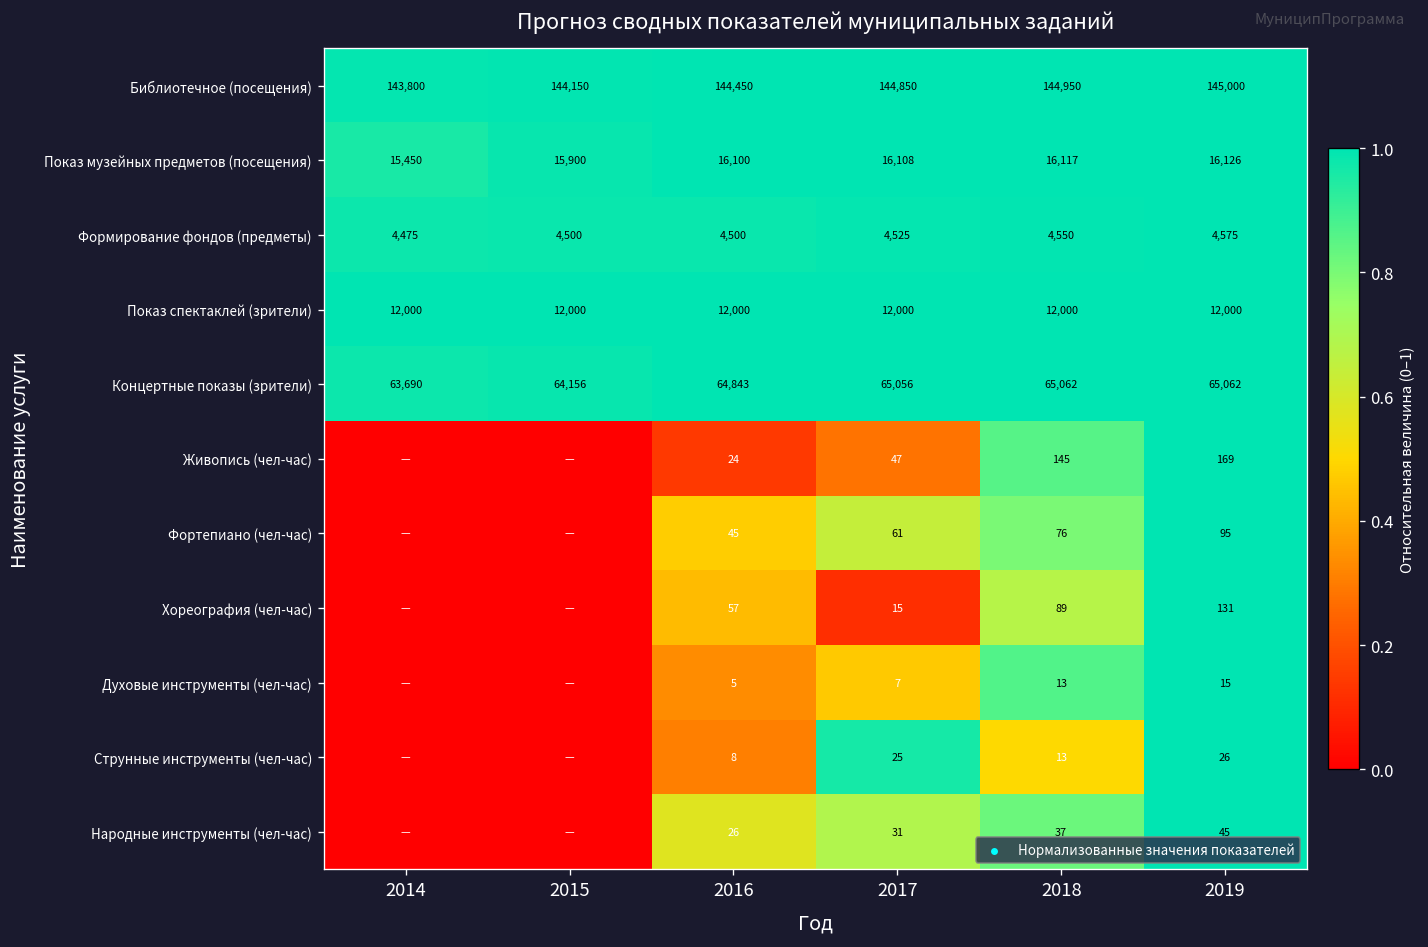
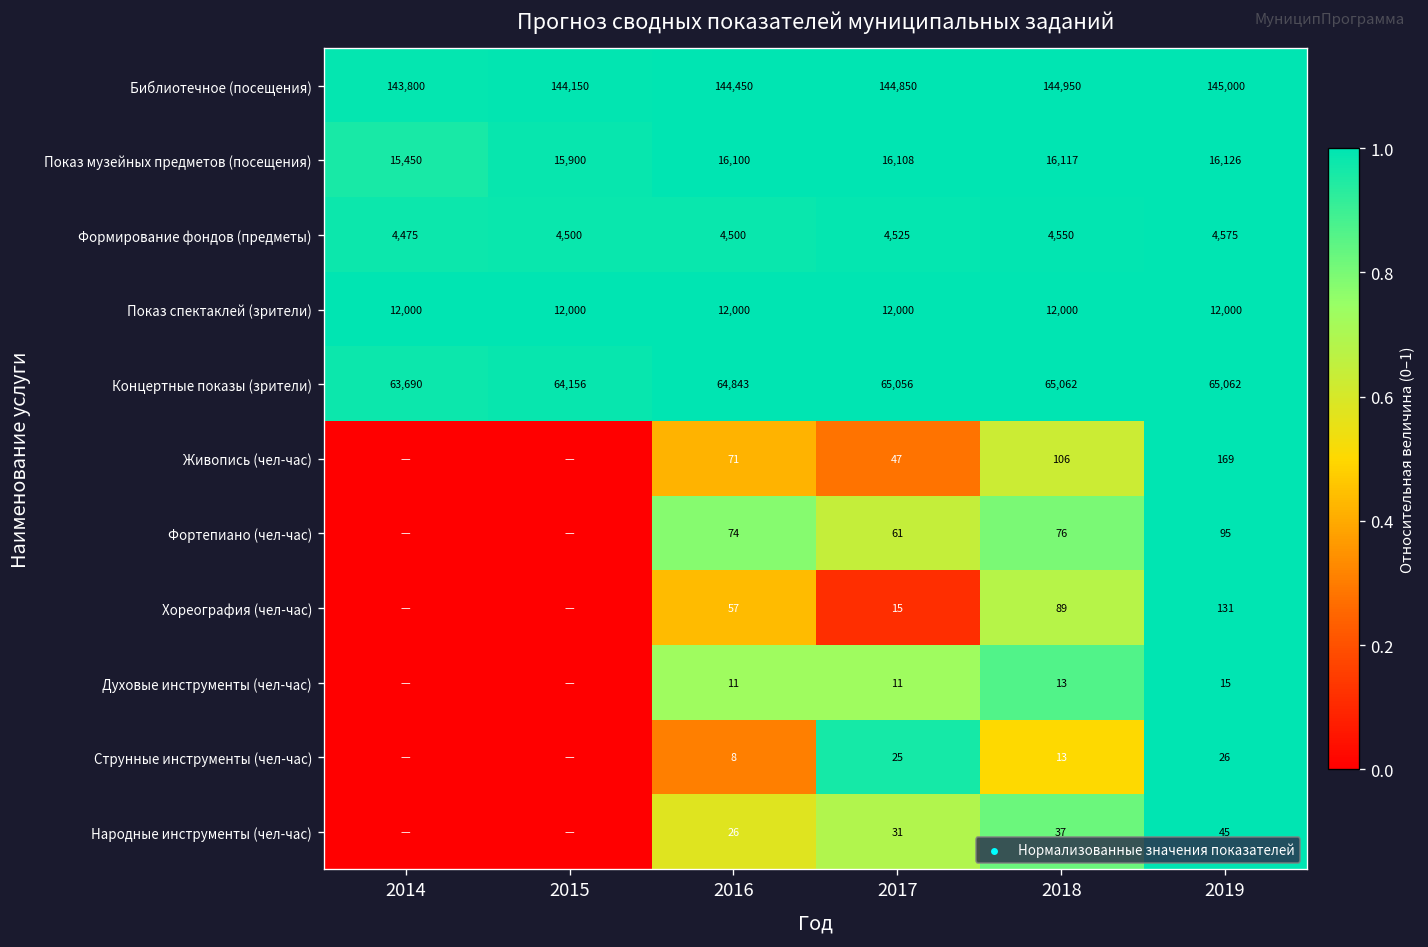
Живопись (чел-час), 2016: 24 -> 71
Живопись (чел-час), 2018: 145 -> 106
Фортепиано (чел-час), 2016: 45 -> 74
Духовые инструменты (чел-час), 2016: 5 -> 11
Духовые инструменты (чел-час), 2017: 7 -> 11
